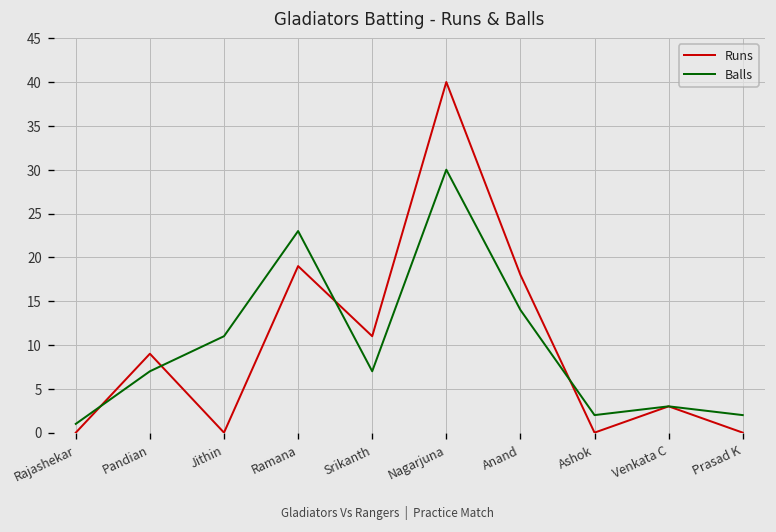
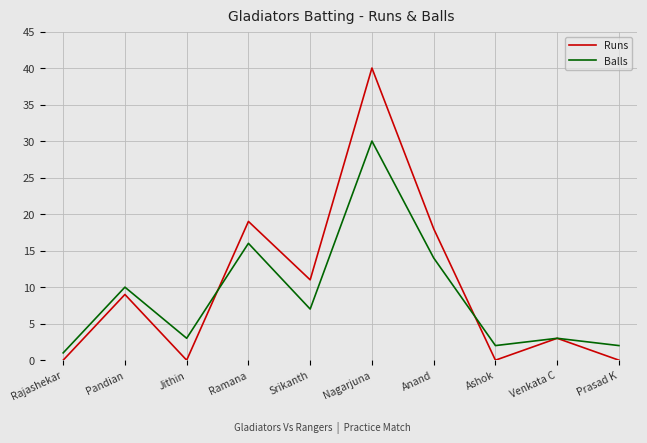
Balls, Pandian: 7 -> 10
Balls, Jithin: 11 -> 3
Balls, Ramana: 23 -> 16
